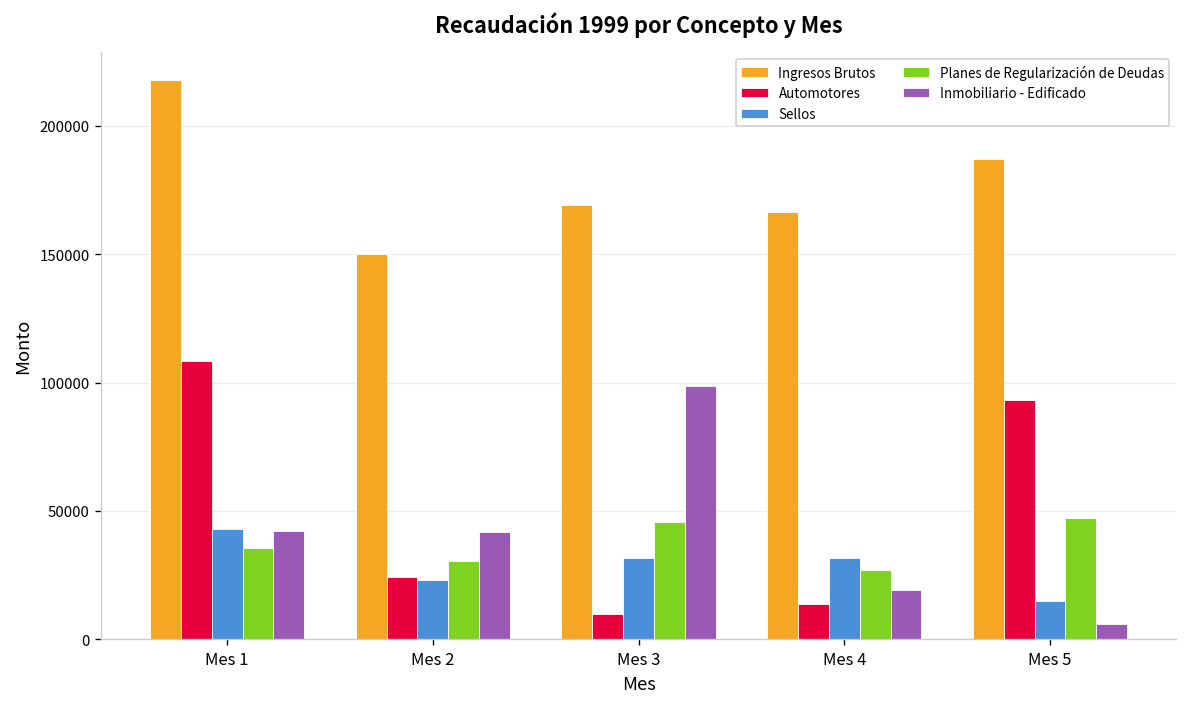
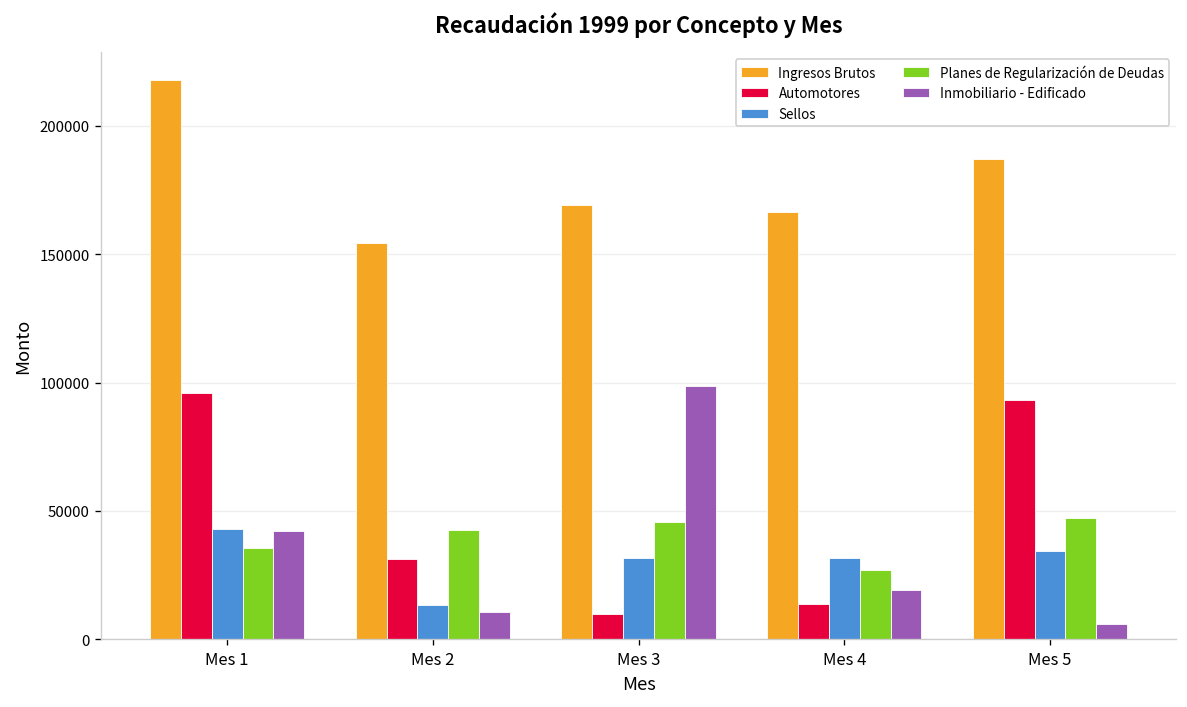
Automotores, Mes 1: 109000 -> 96000
Ingresos Brutos, Mes 2: 150000 -> 154000
Automotores, Mes 2: 24000 -> 31000
Sellos, Mes 2: 23000 -> 13000
Planes de Regularización de Deudas, Mes 2: 31000 -> 43000
Inmobiliario - Edificado, Mes 2: 42000 -> 11000
Sellos, Mes 5: 15000 -> 34000
